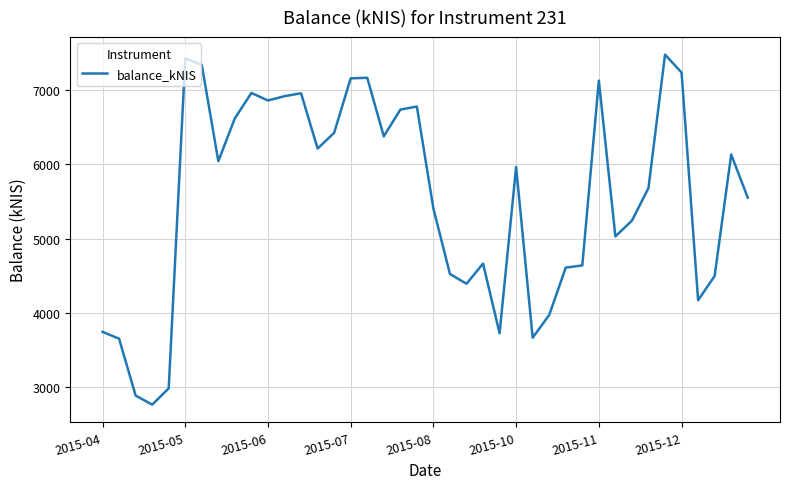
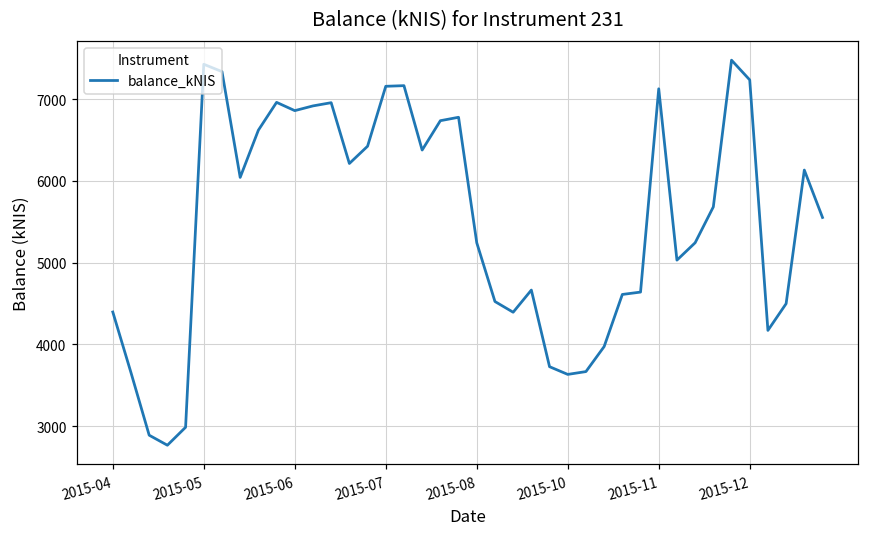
2015-04: 3700 -> 4400
2015-08: 5400 -> 5200
2015-10: 6000 -> 3600
